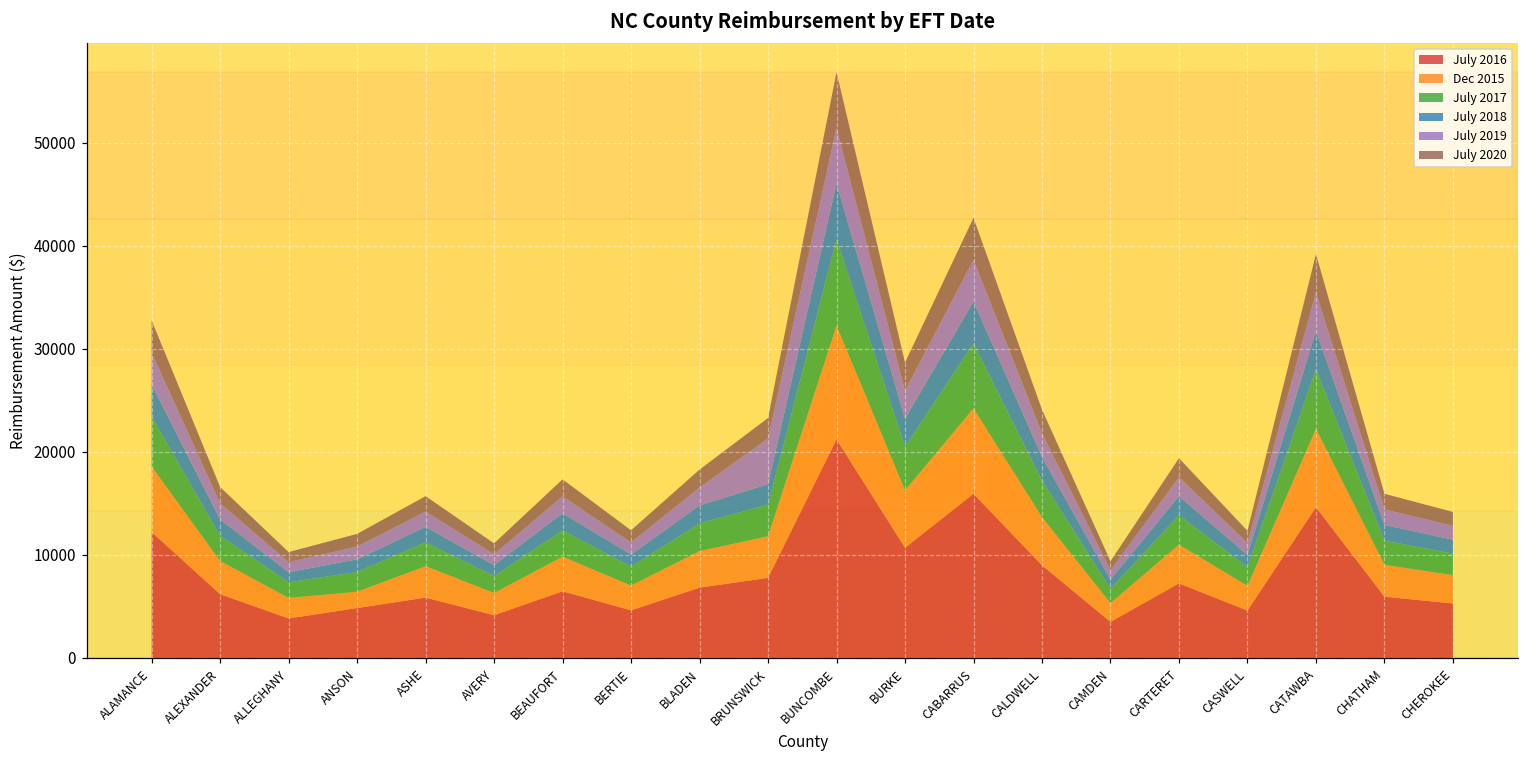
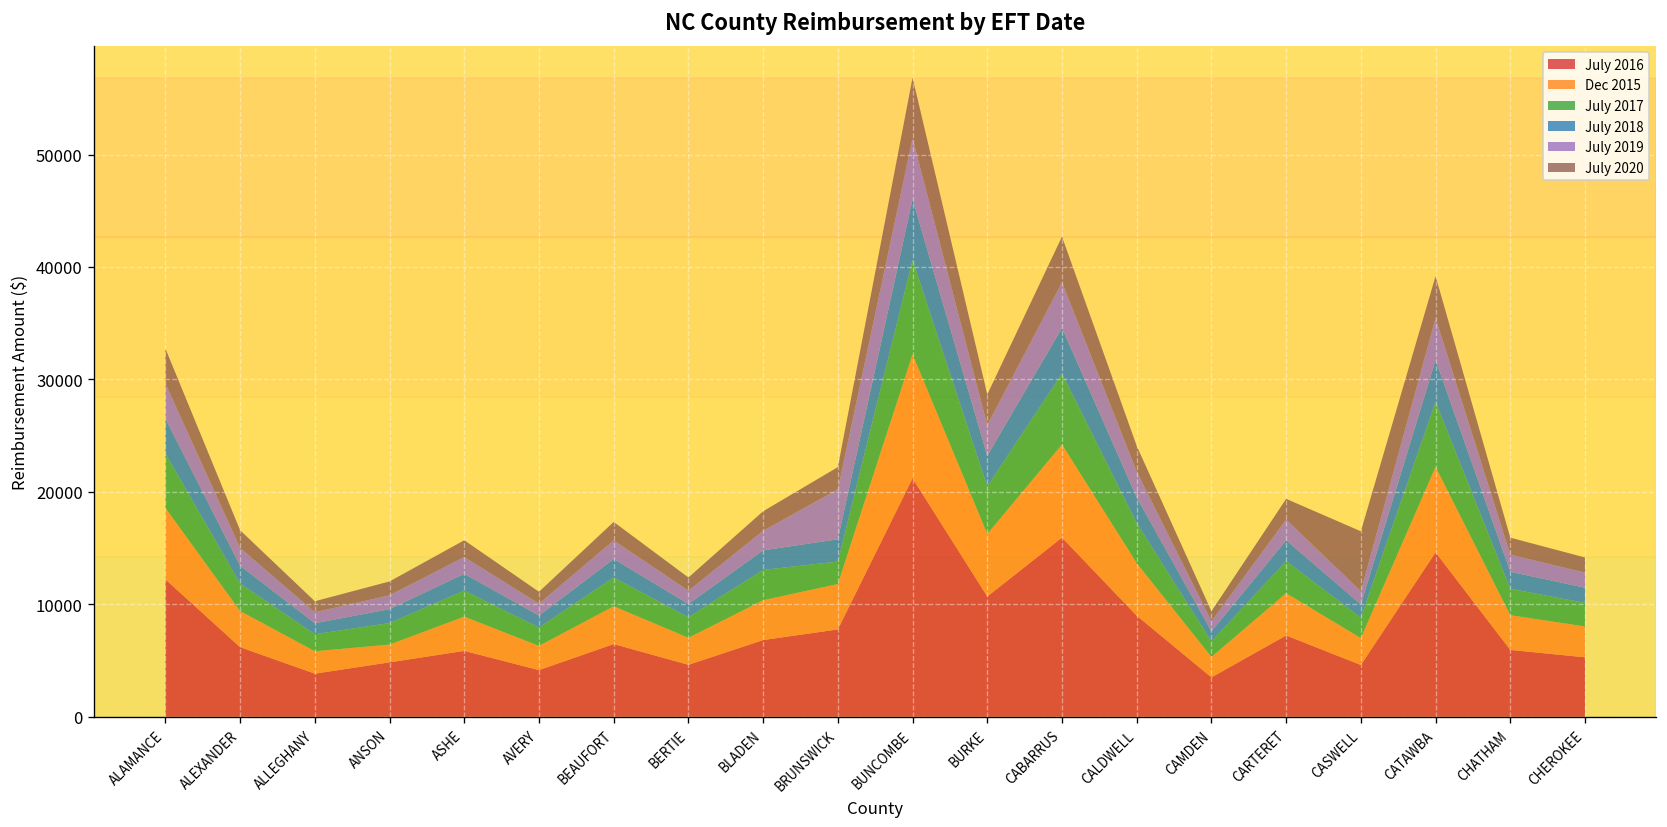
July 2017, BRUNSWICK: 3000 -> 2000
July 2020, CASWELL: 1000 -> 5000
